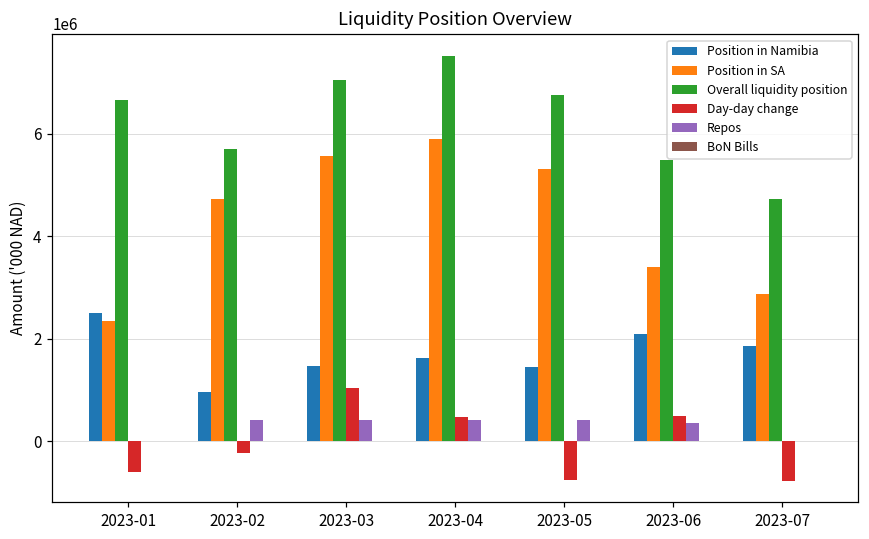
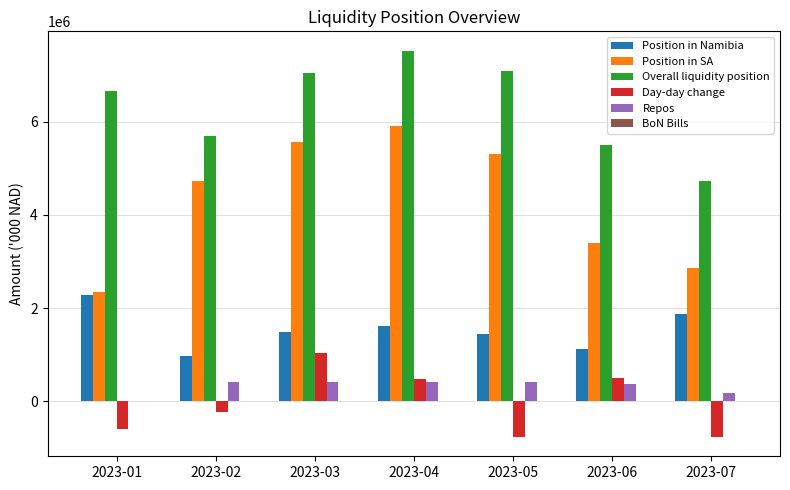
Position in Namibia, 2023-01: 2500000 -> 2300000
Overall liquidity position, 2023-05: 6800000 -> 7100000
Position in Namibia, 2023-06: 2100000 -> 1100000
Repos, 2023-07: 0 -> 200000
